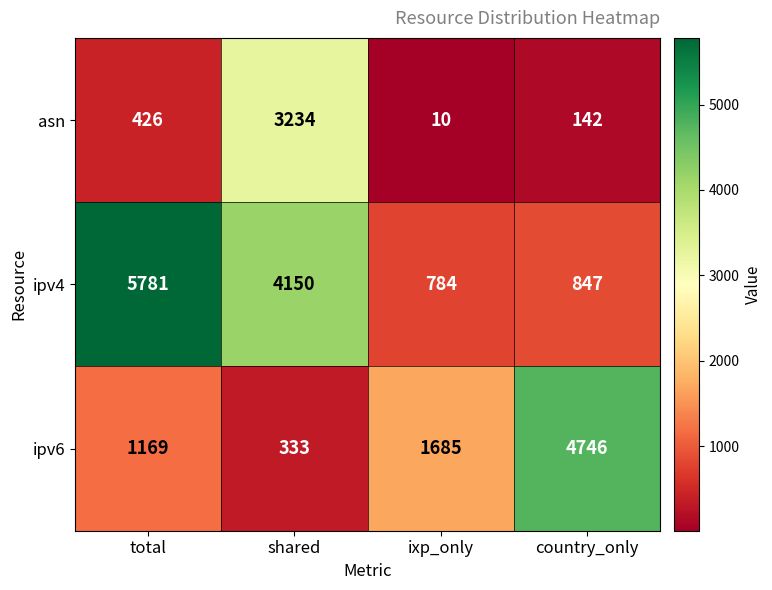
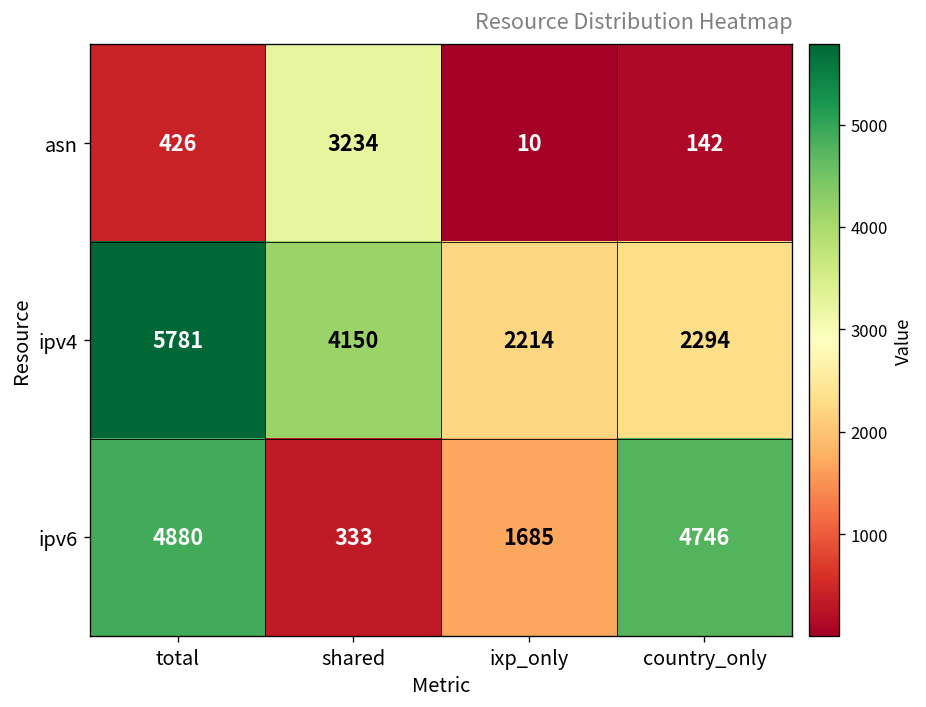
ipv4, ixp_only: 784 -> 2214
ipv4, country_only: 847 -> 2294
ipv6, total: 1169 -> 4880
